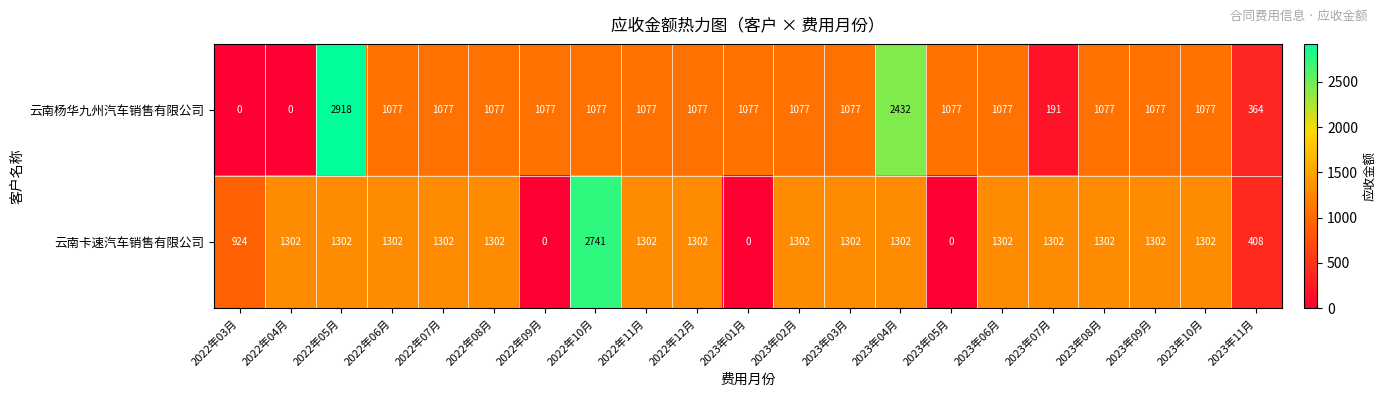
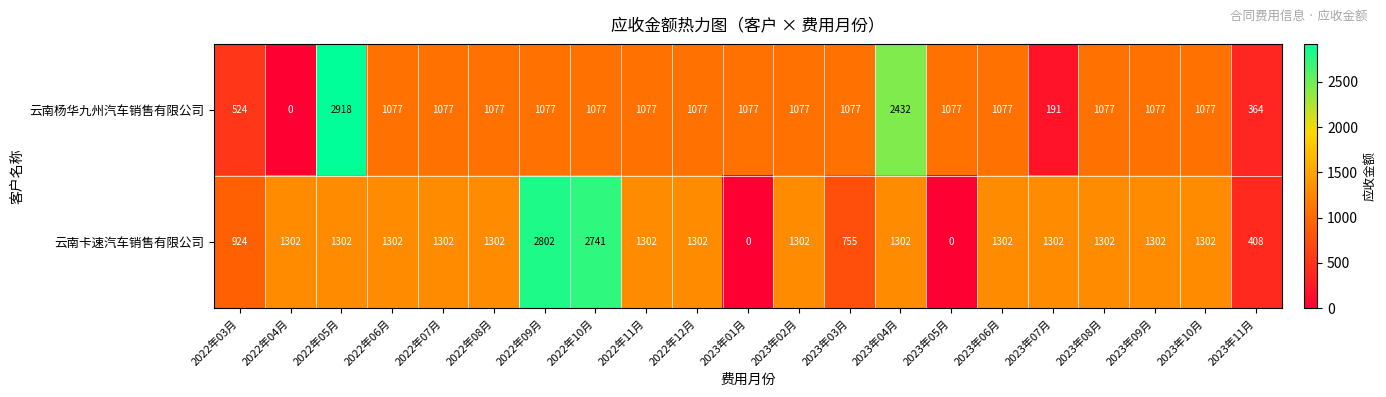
云南杨华九州汽车销售有限公司, 2022年03月: 0 -> 524
云南卡速汽车销售有限公司, 2022年09月: 0 -> 2802
云南卡速汽车销售有限公司, 2023年03月: 1302 -> 755
